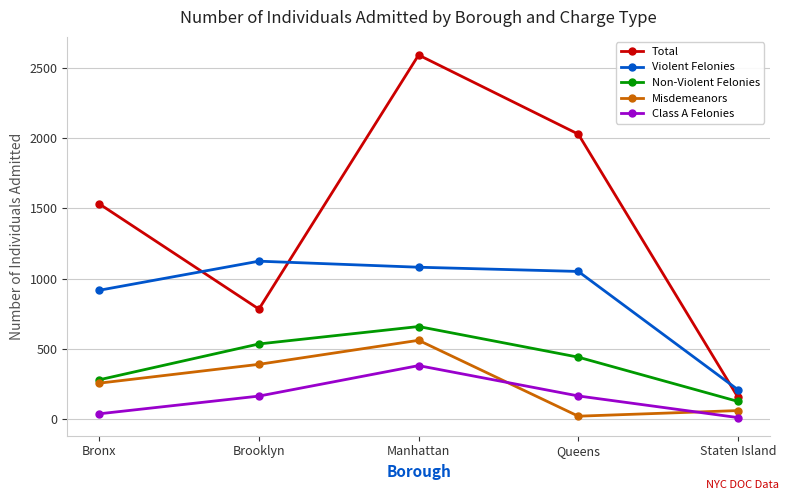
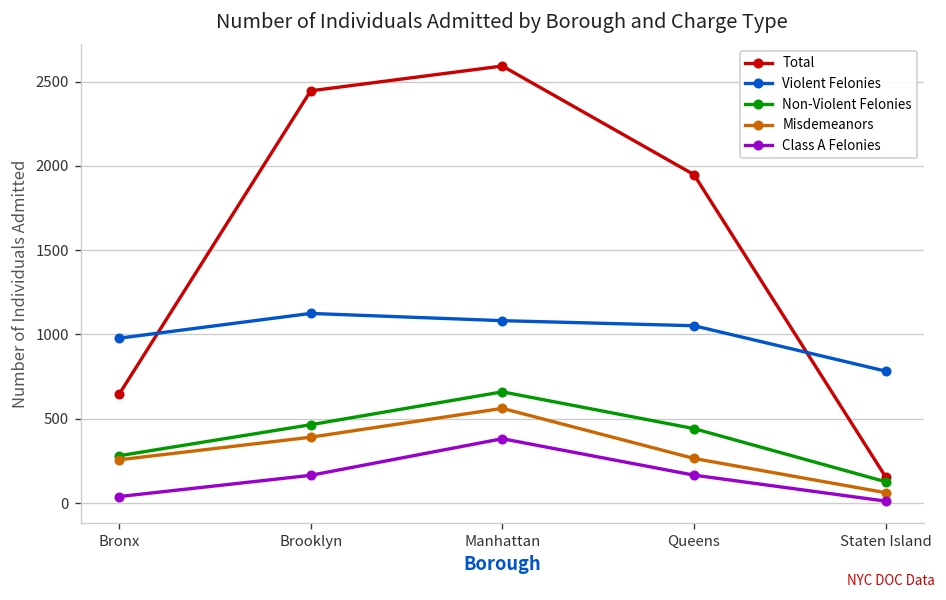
Total, Bronx: 1530 -> 650
Violent Felonies, Bronx: 920 -> 980
Total, Brooklyn: 780 -> 2450
Non-Violent Felonies, Brooklyn: 540 -> 470
Total, Queens: 2030 -> 1950
Misdemeanors, Queens: 20 -> 270
Violent Felonies, Staten Island: 210 -> 780
